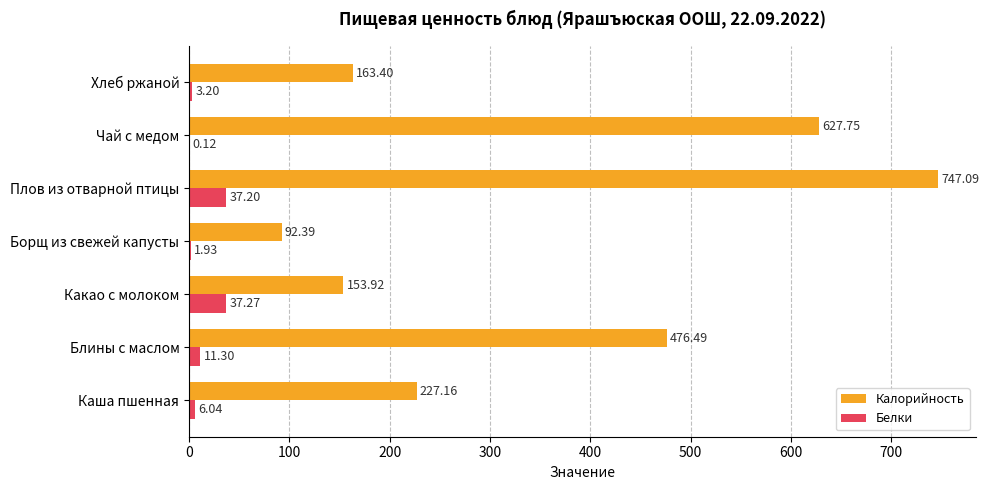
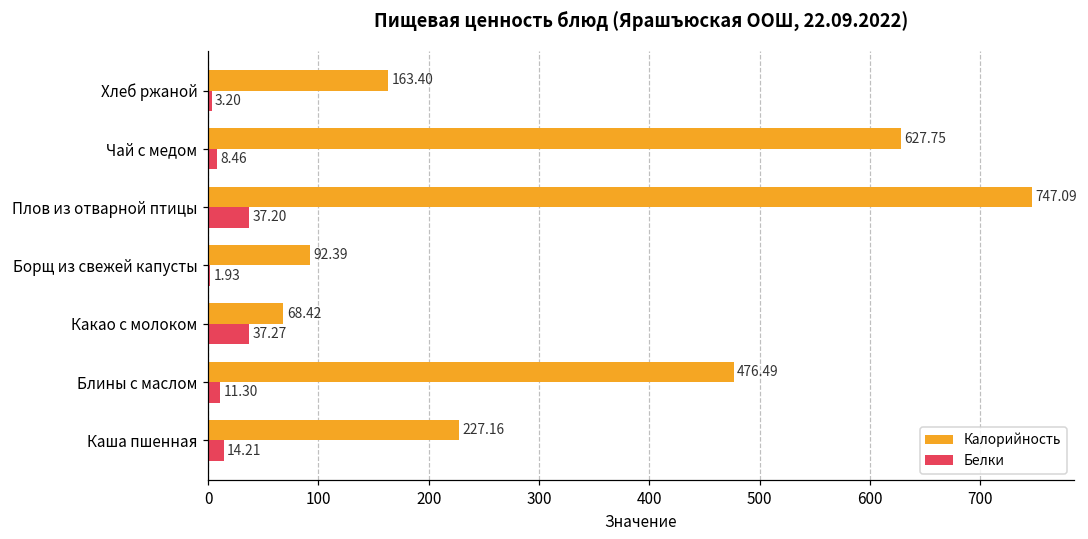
Белки, Чай с медом: 0.12 -> 8.46
Калорийность, Какао с молоком: 153.92 -> 68.42
Белки, Каша пшенная: 6.04 -> 14.21
